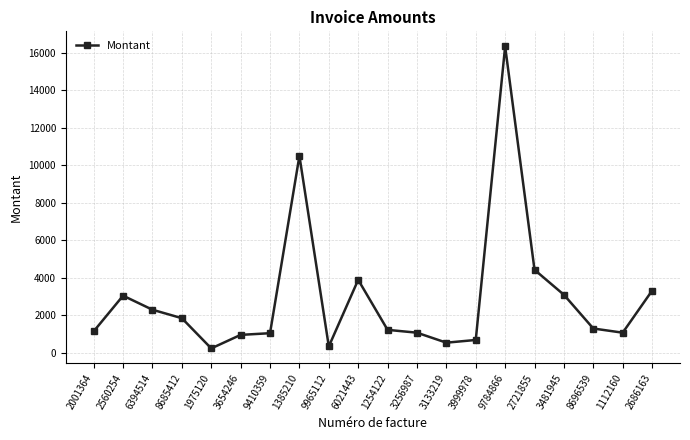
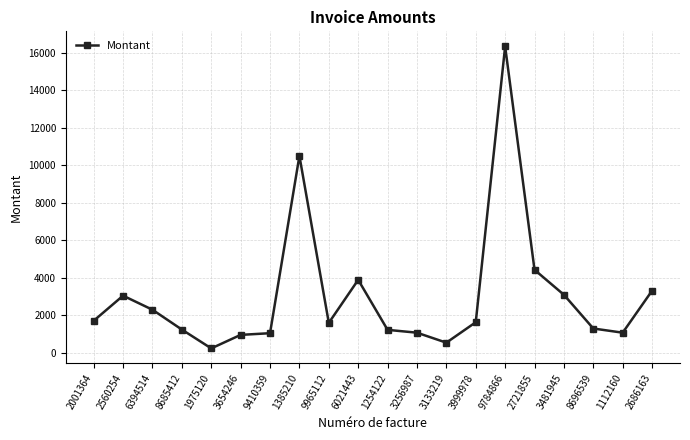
2001364: 1200 -> 1700
8685412: 1900 -> 1200
9965112: 300 -> 1600
3999978: 700 -> 1600
